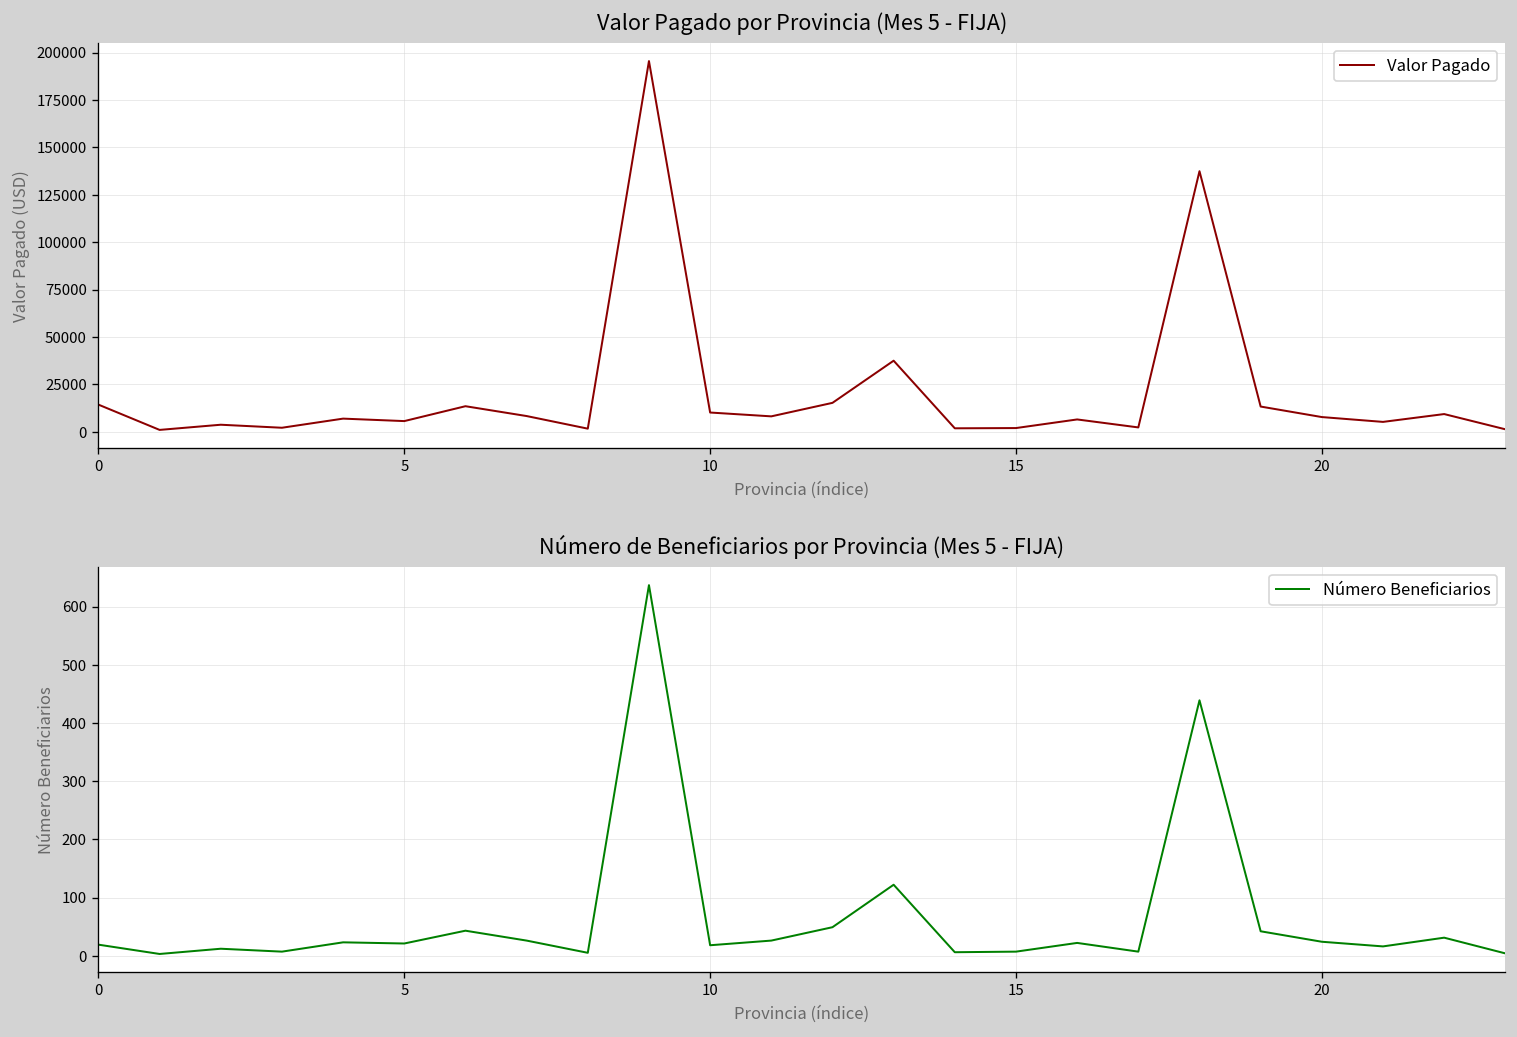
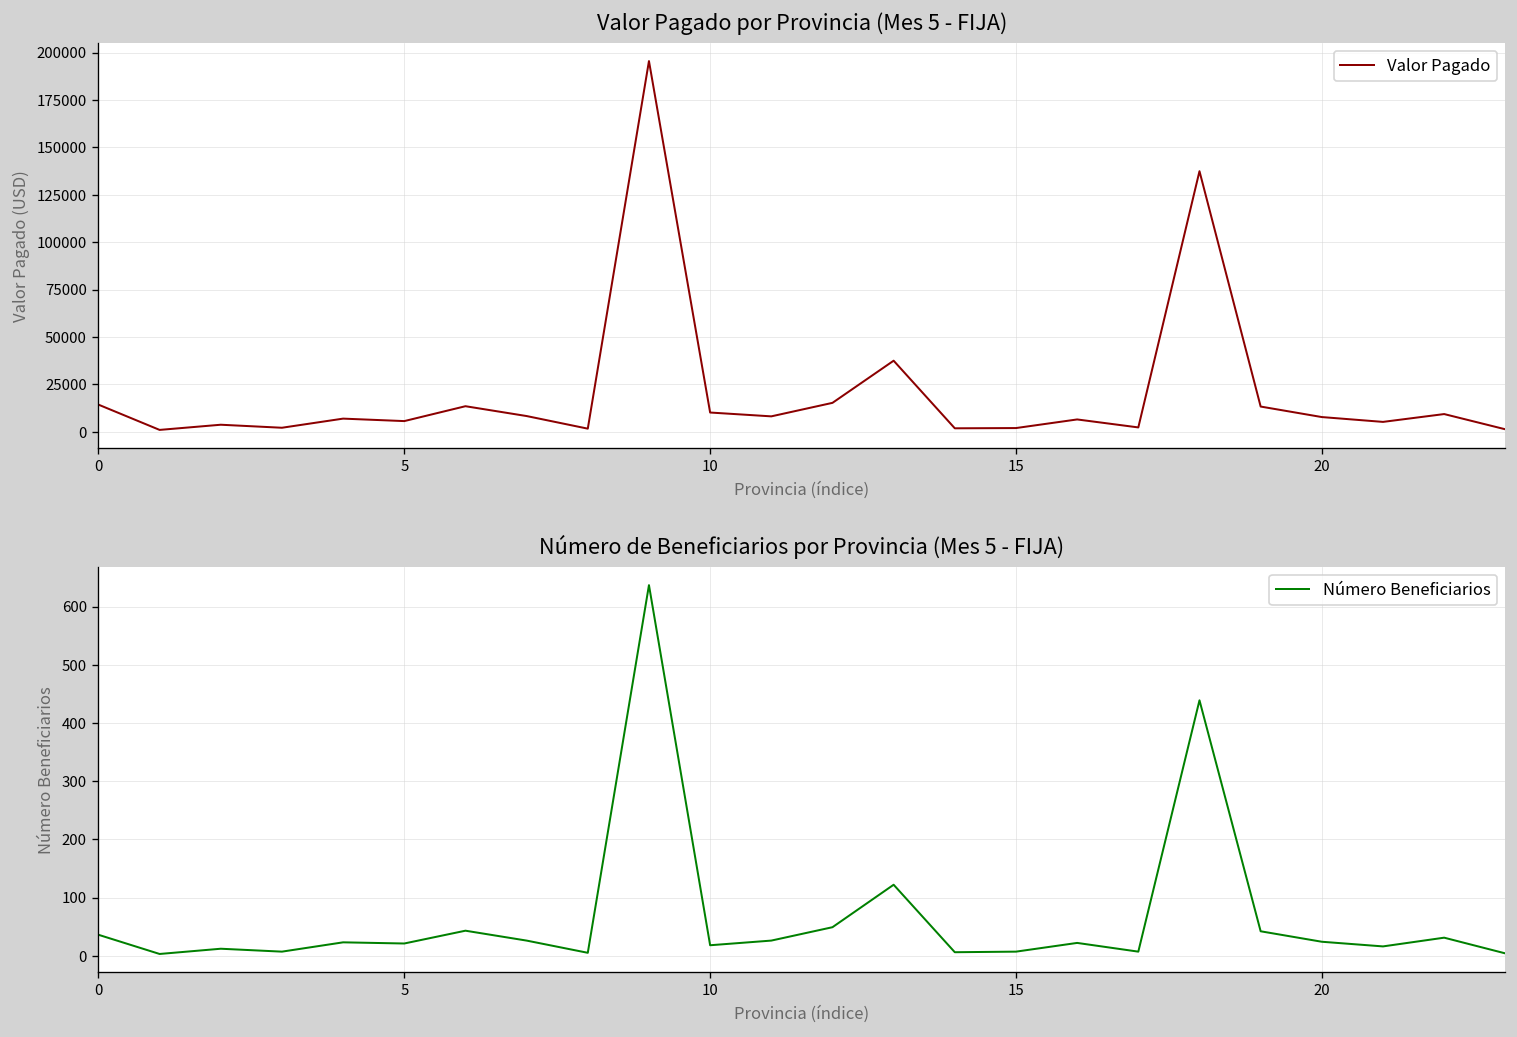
Número de Beneficiarios por Provincia (Mes 5 - FIJA), 0: 20 -> 40
